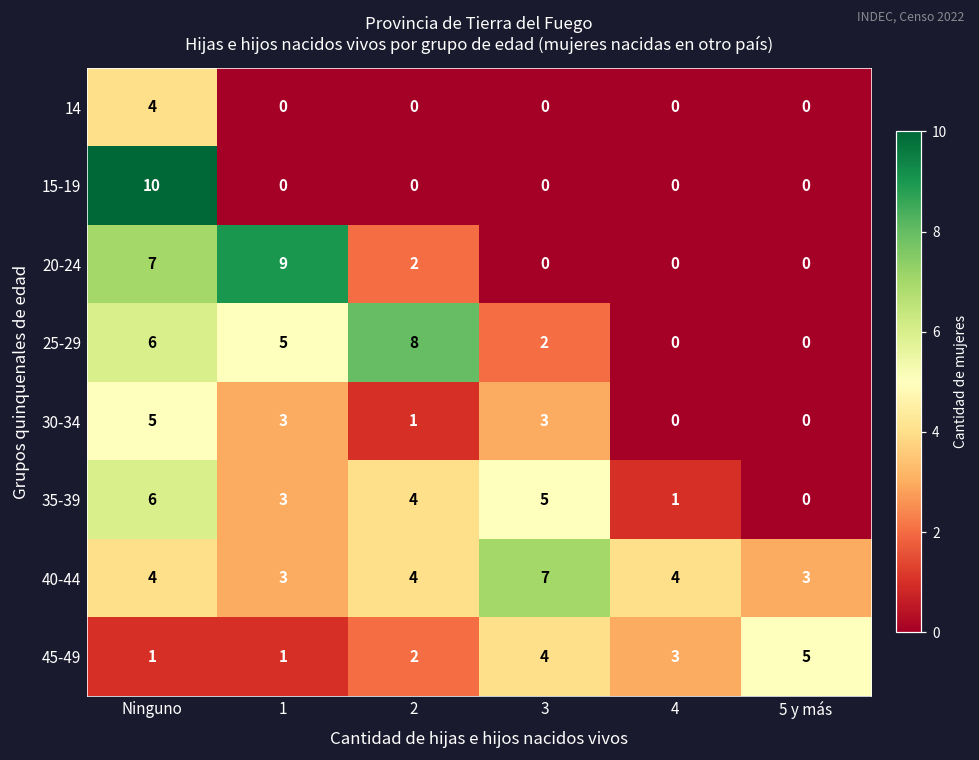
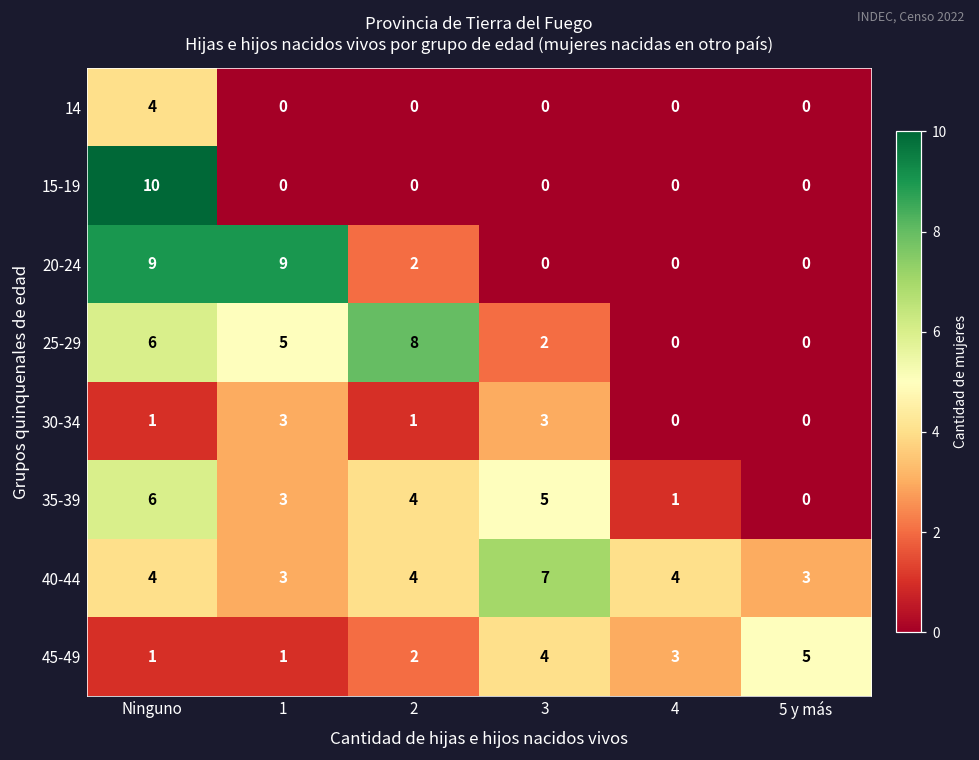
20-24, Ninguno: 7 -> 9
30-34, Ninguno: 5 -> 1
